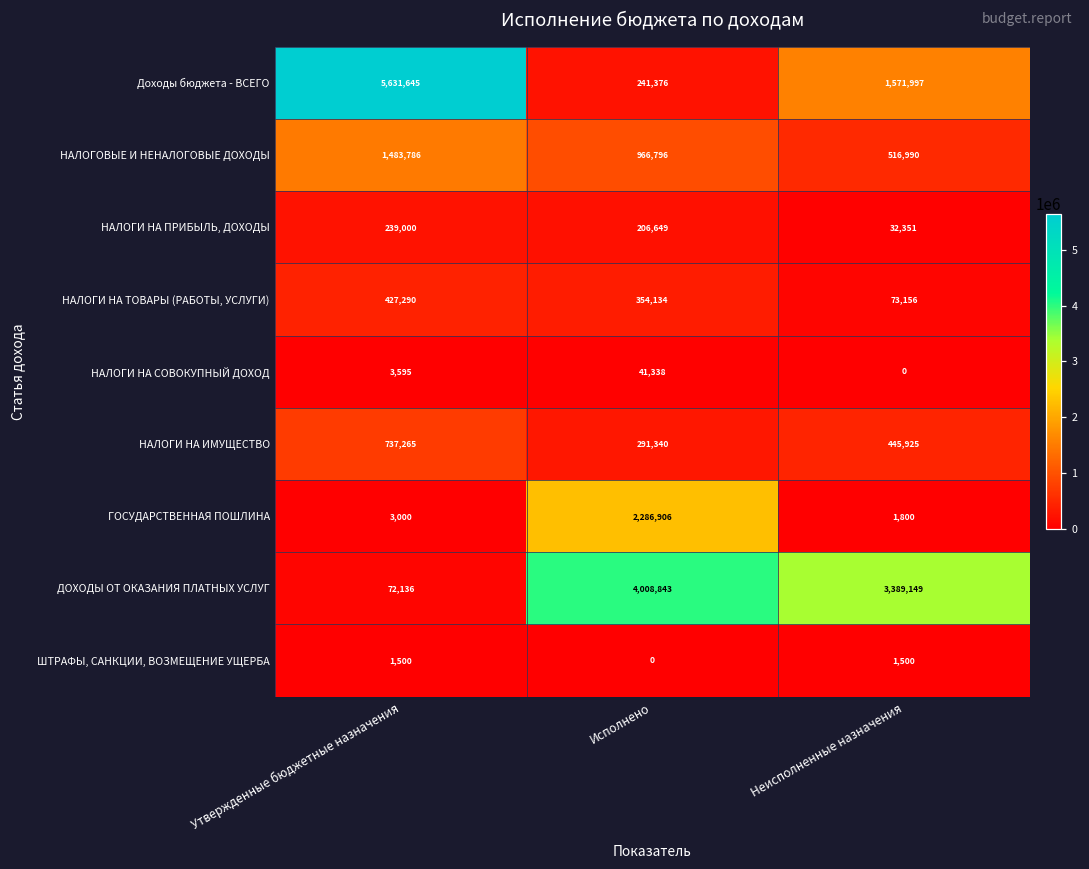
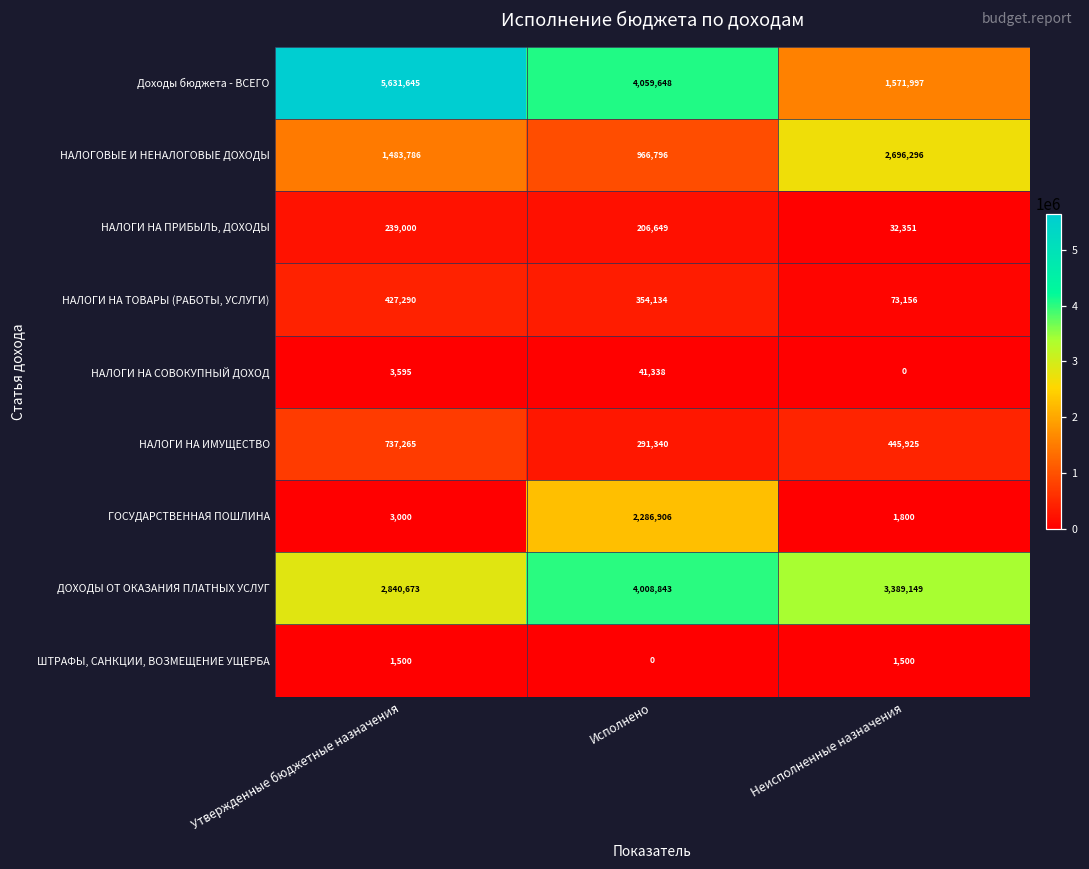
Доходы бюджета - ВСЕГО, Исполнено: 241,376 -> 4,059,648
НАЛОГОВЫЕ И НЕНАЛОГОВЫЕ ДОХОДЫ, Неисполненные назначения: 516,990 -> 2,696,296
ДОХОДЫ ОТ ОКАЗАНИЯ ПЛАТНЫХ УСЛУГ, Утвержденные бюджетные назначения: 72,136 -> 2,840,673
